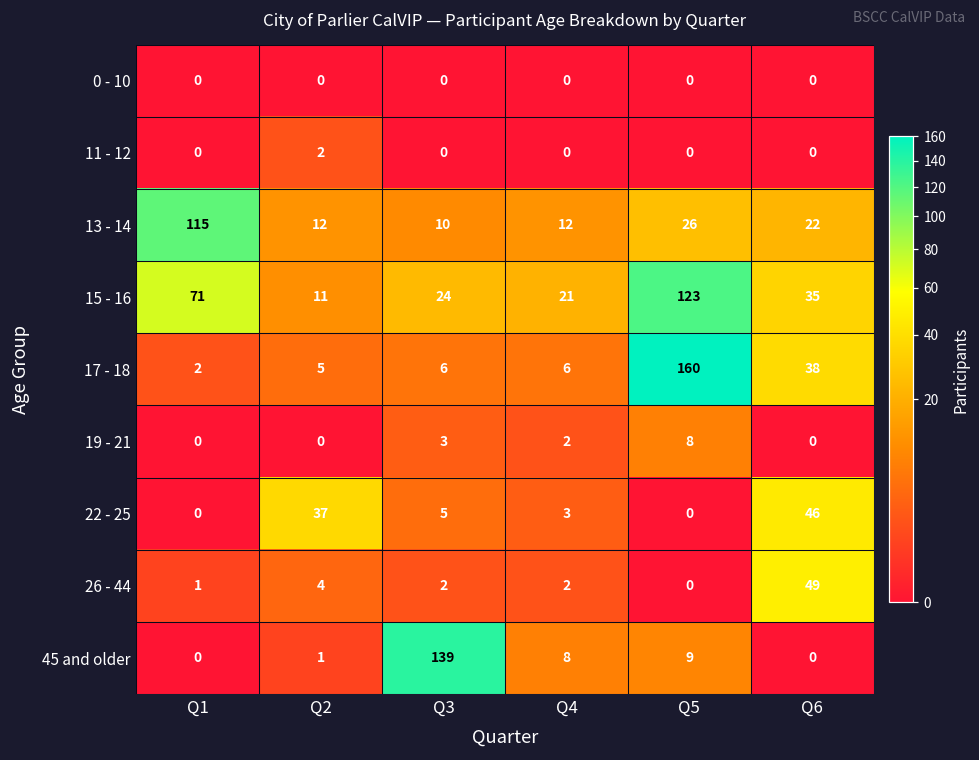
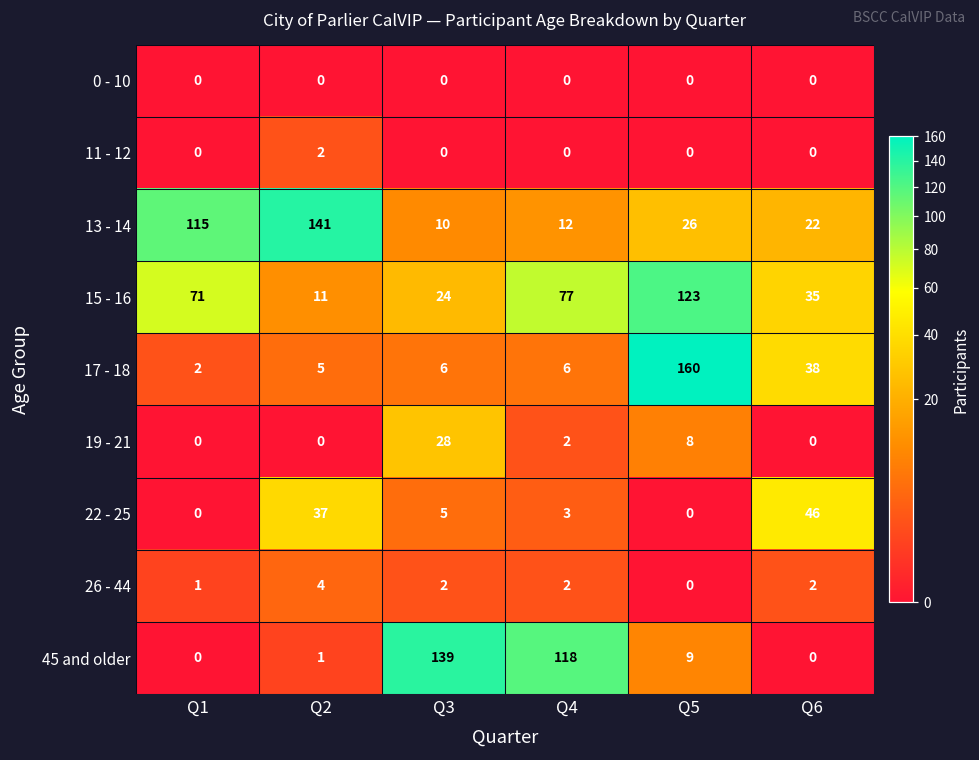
13 - 14, Q2: 12 -> 141
15 - 16, Q4: 21 -> 77
19 - 21, Q3: 3 -> 28
26 - 44, Q6: 49 -> 2
45 and older, Q4: 8 -> 118
